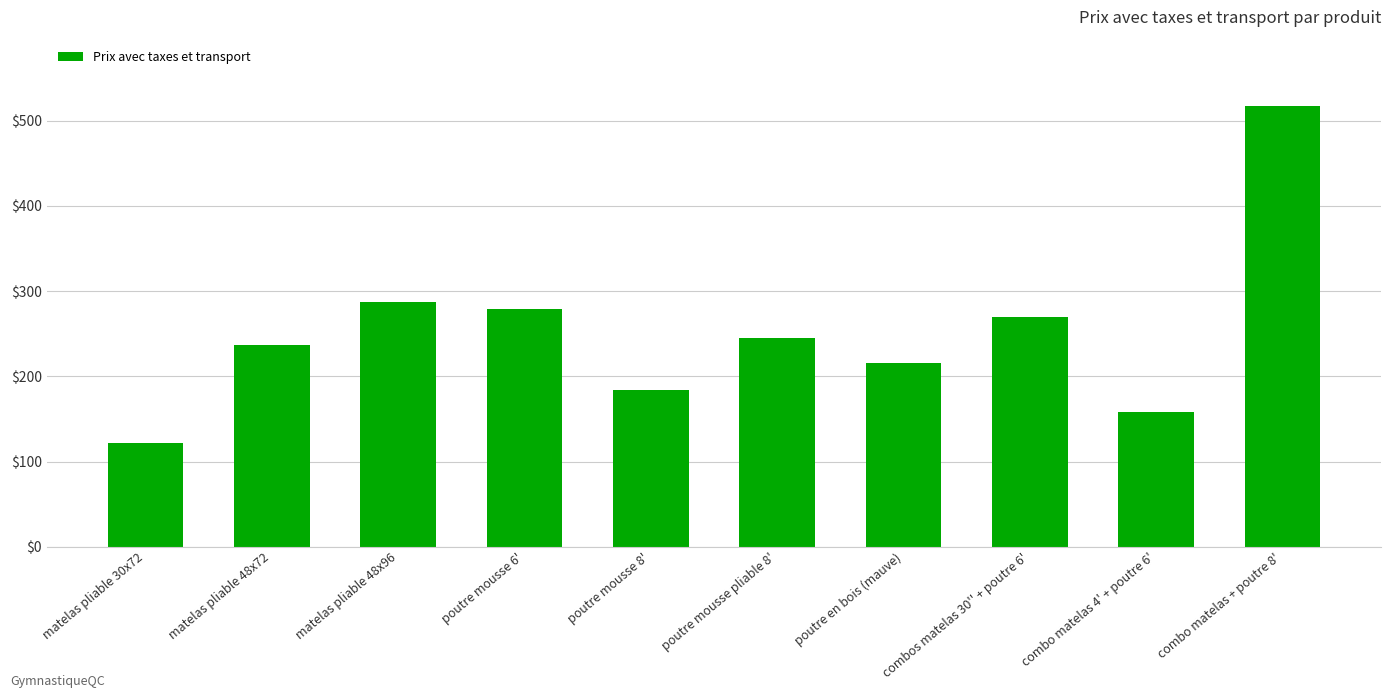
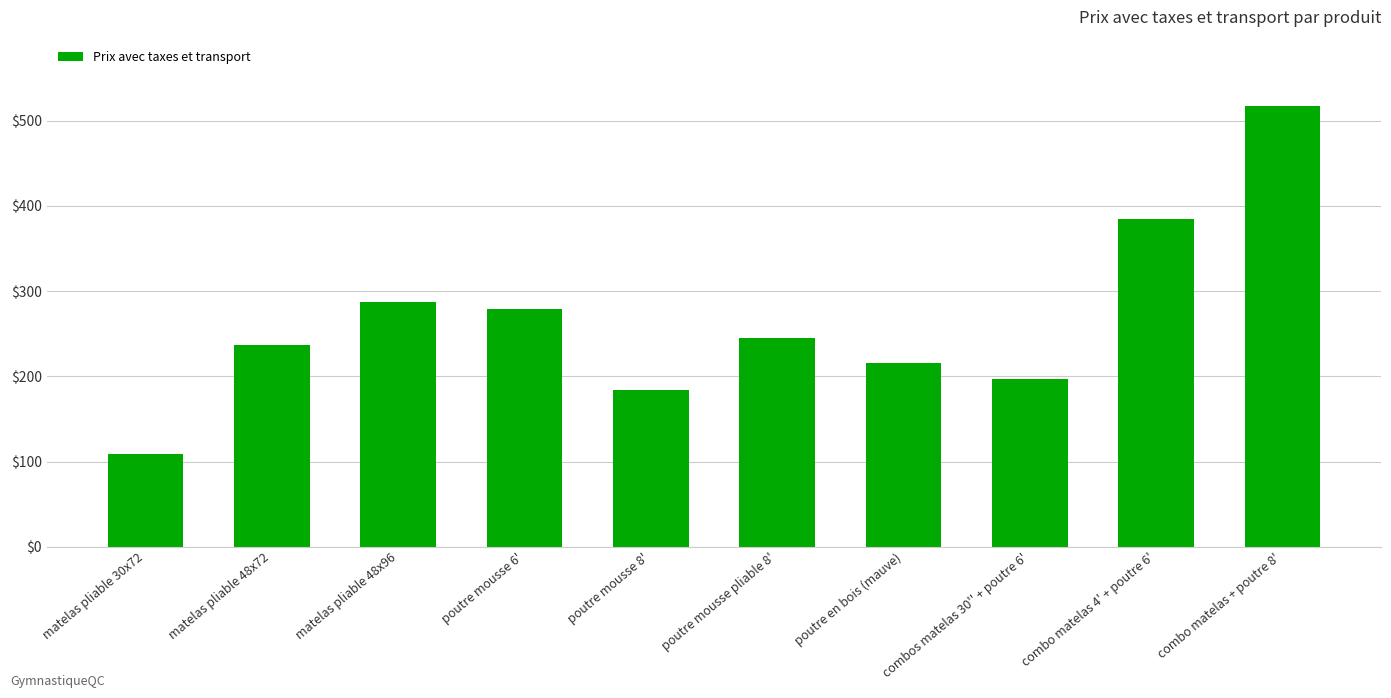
matelas pliable 30x72: $120 -> $110
combos matelas 30'' + poutre 6': $270 -> $200
combo matelas 4' + poutre 6': $160 -> $390
